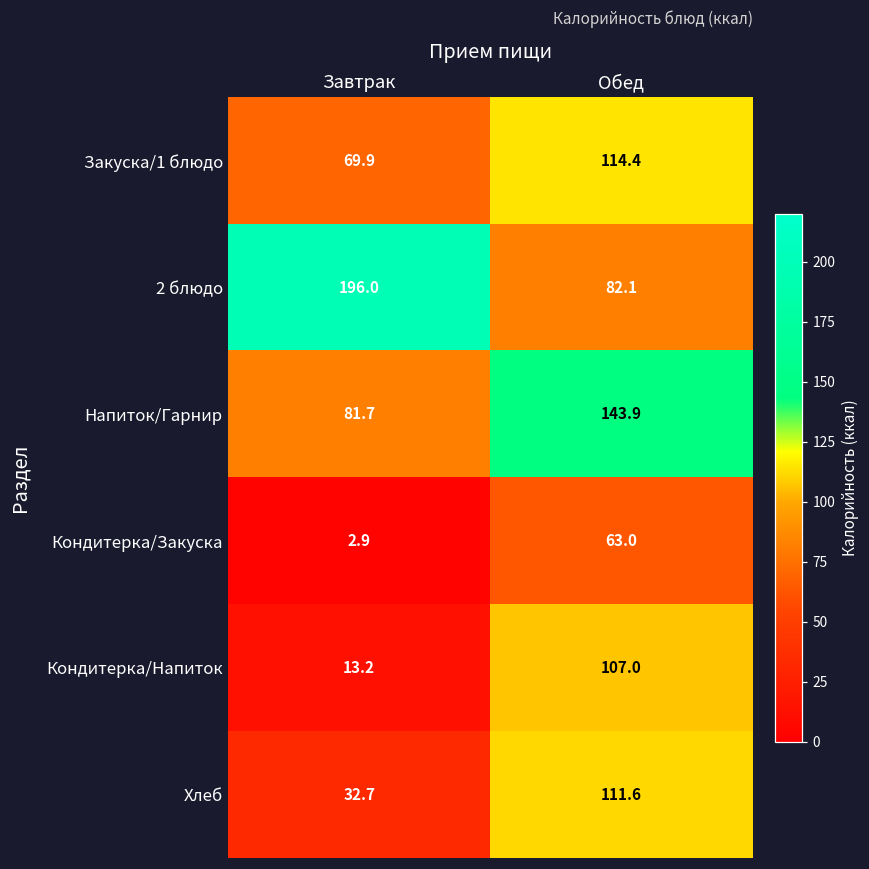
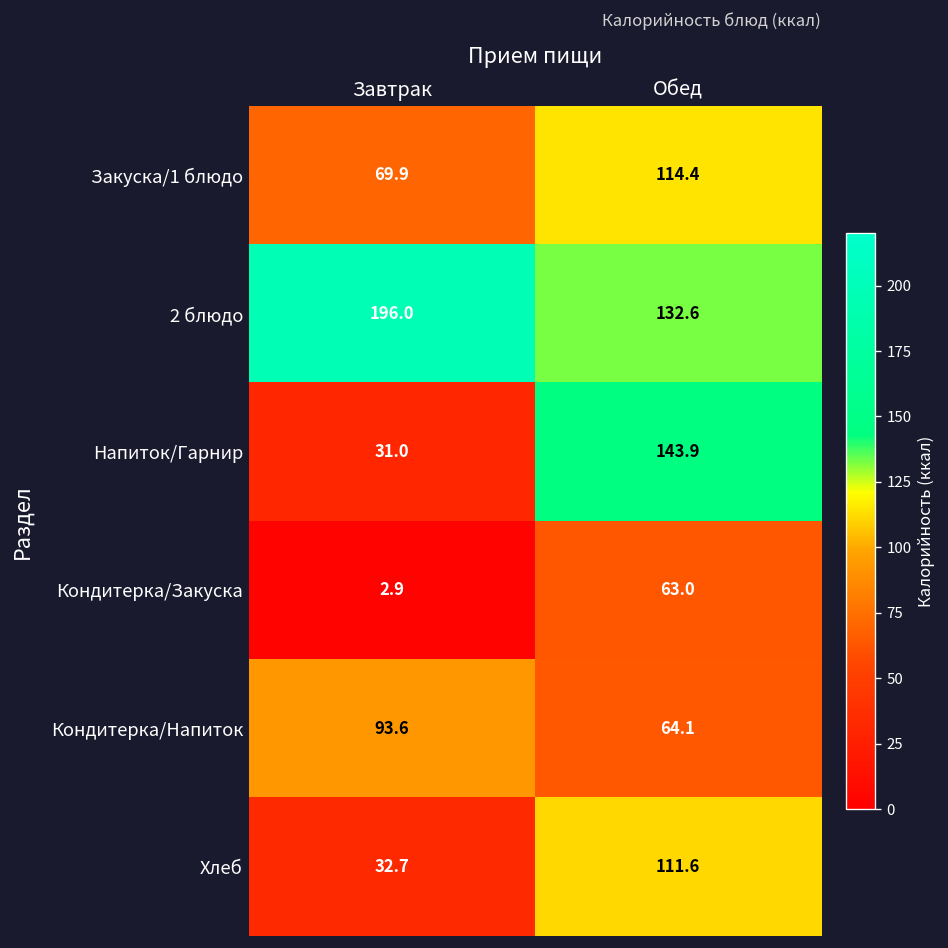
2 блюдо, Обед: 82.1 -> 132.6
Напиток/Гарнир, Завтрак: 81.7 -> 31.0
Кондитерка/Напиток, Завтрак: 13.2 -> 93.6
Кондитерка/Напиток, Обед: 107.0 -> 64.1
